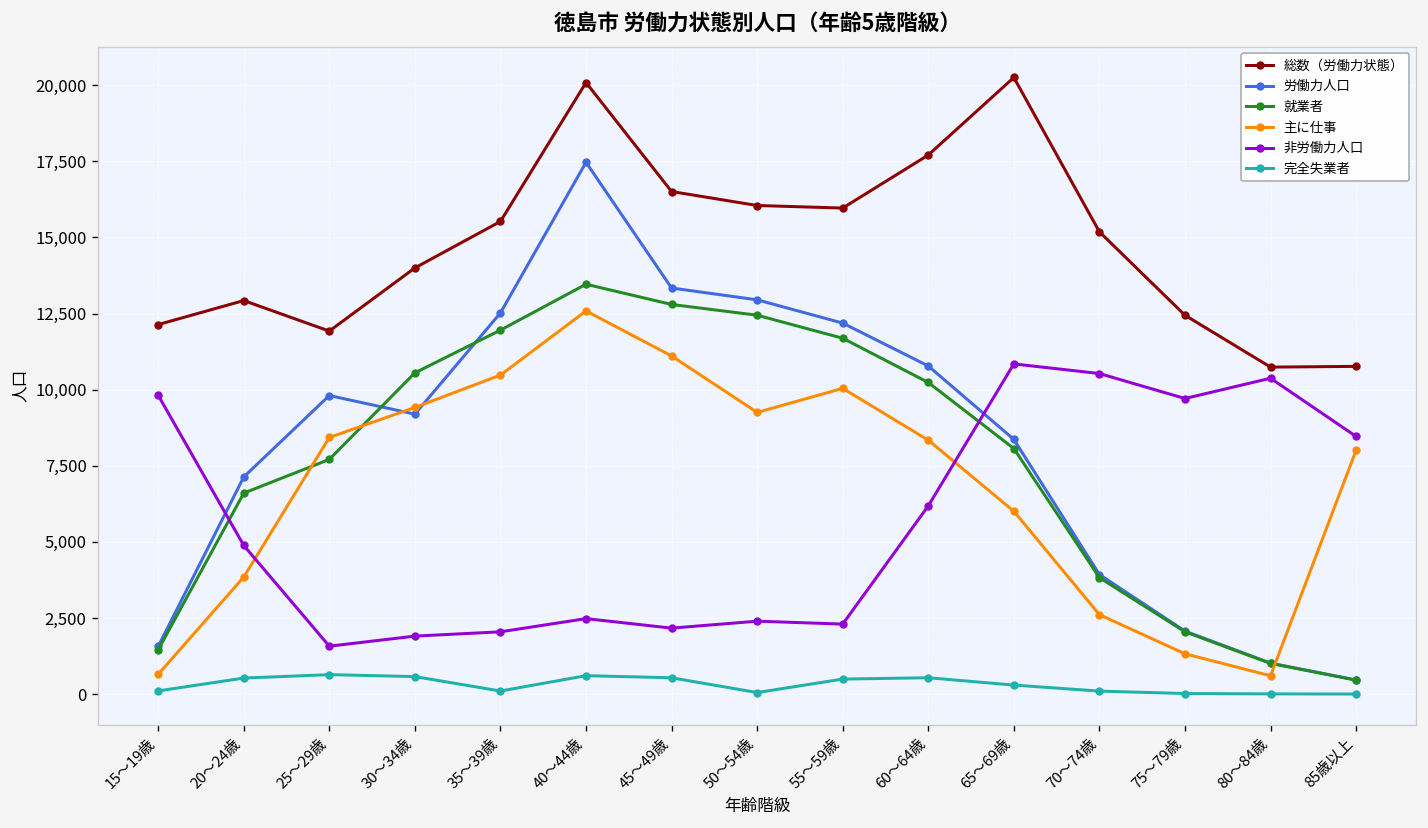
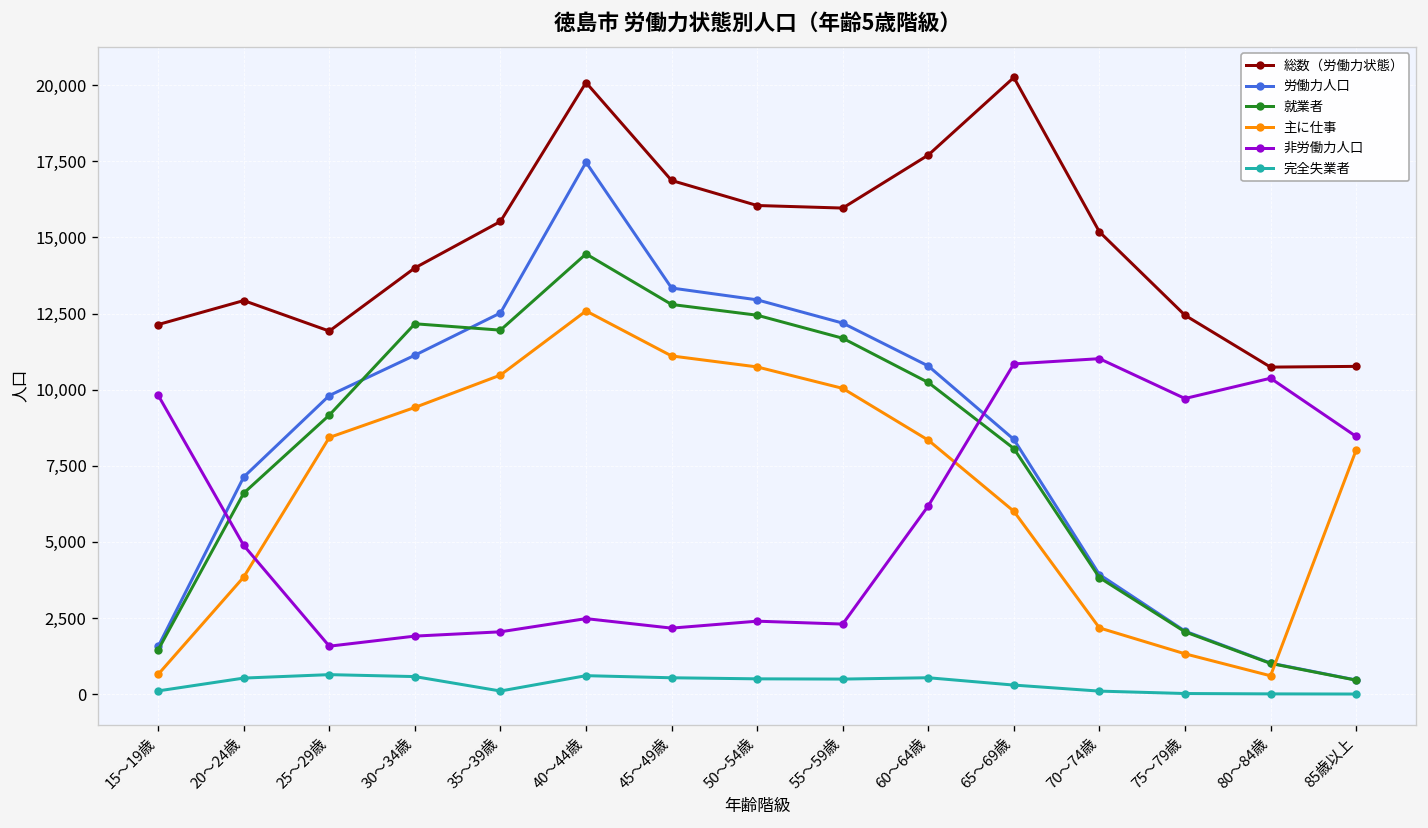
就業者, 25～29歳: 7,700 -> 9,200
労働力人口, 30～34歳: 9,200 -> 11,100
就業者, 30～34歳: 10,600 -> 12,200
就業者, 40～44歳: 13,500 -> 14,500
総数（労働力状態）, 45～49歳: 16,500 -> 16,900
主に仕事, 50～54歳: 9,300 -> 10,700
完全失業者, 50～54歳: 100 -> 500
主に仕事, 70～74歳: 2,600 -> 2,200
非労働力人口, 70～74歳: 10,500 -> 11,000
